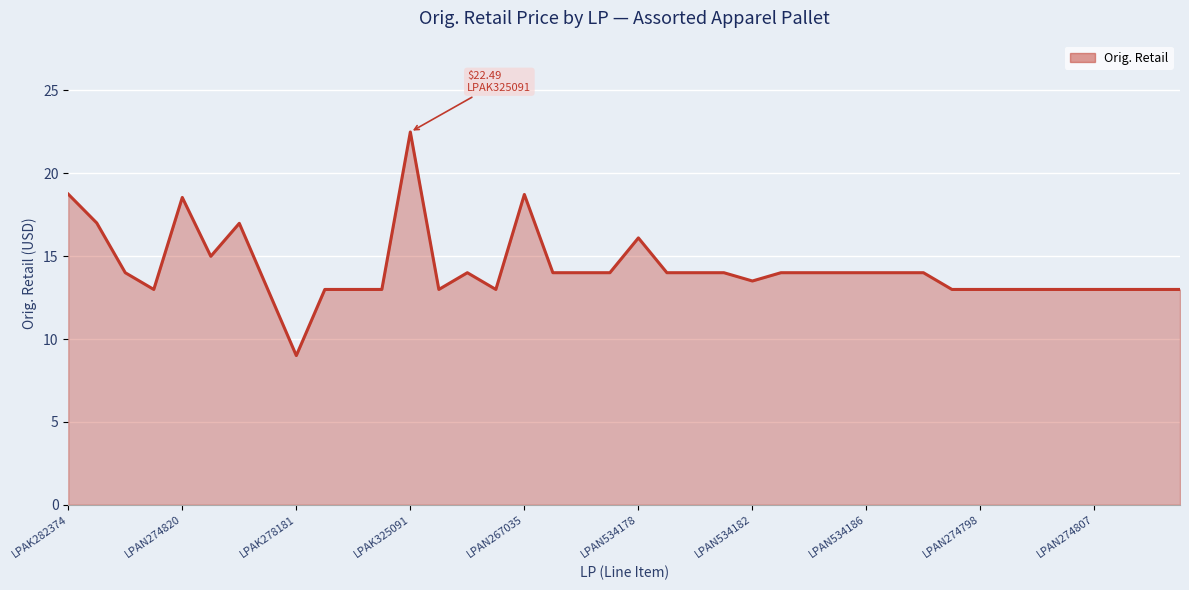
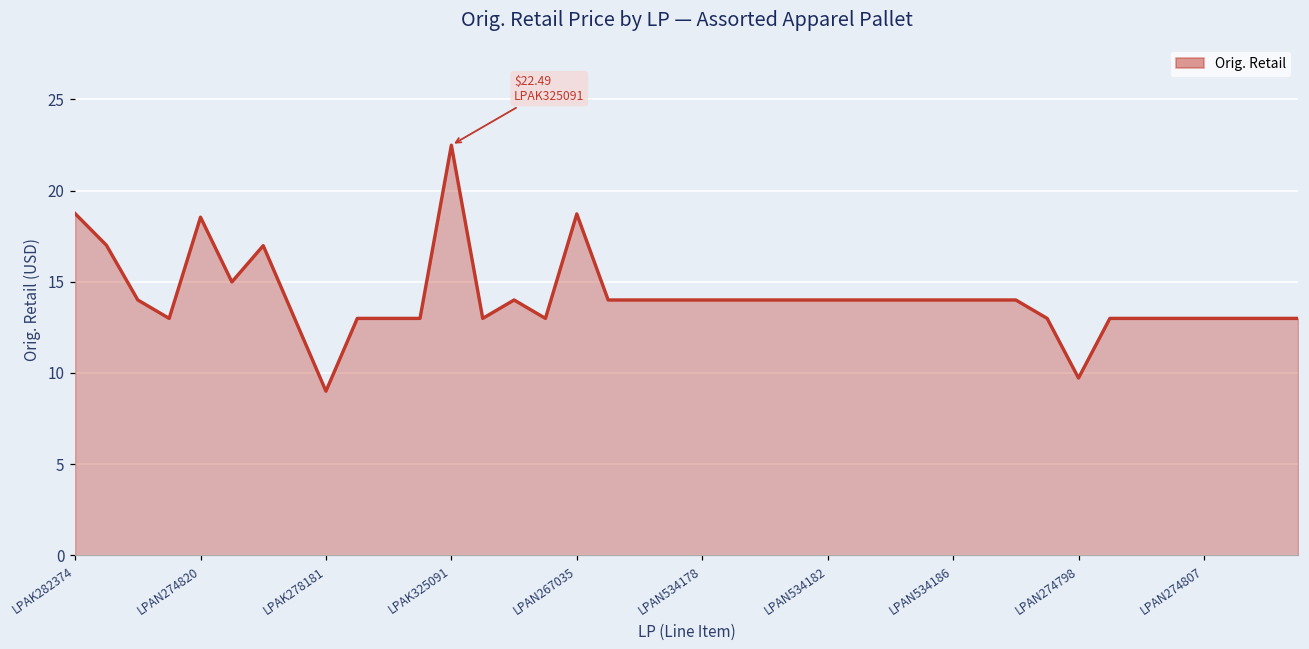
LPAN534178: 16.1 -> 14.0
LPAN534182: 13.5 -> 14.0
LPAN274798: 13.0 -> 9.7
